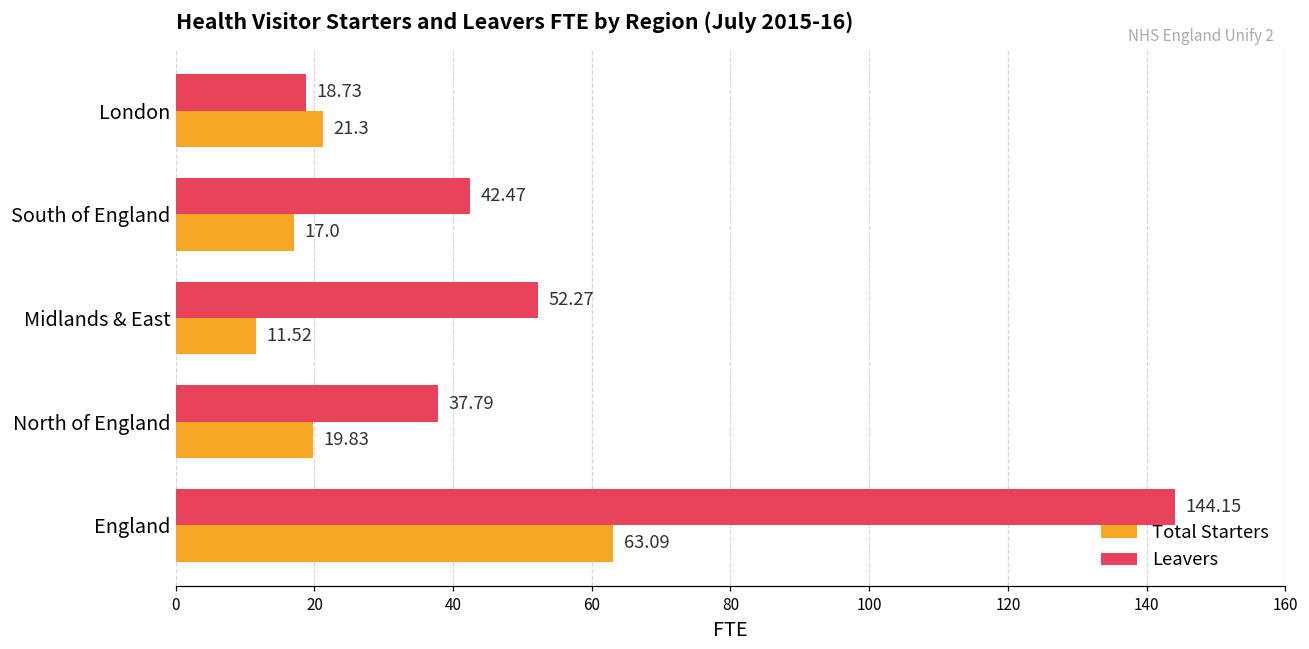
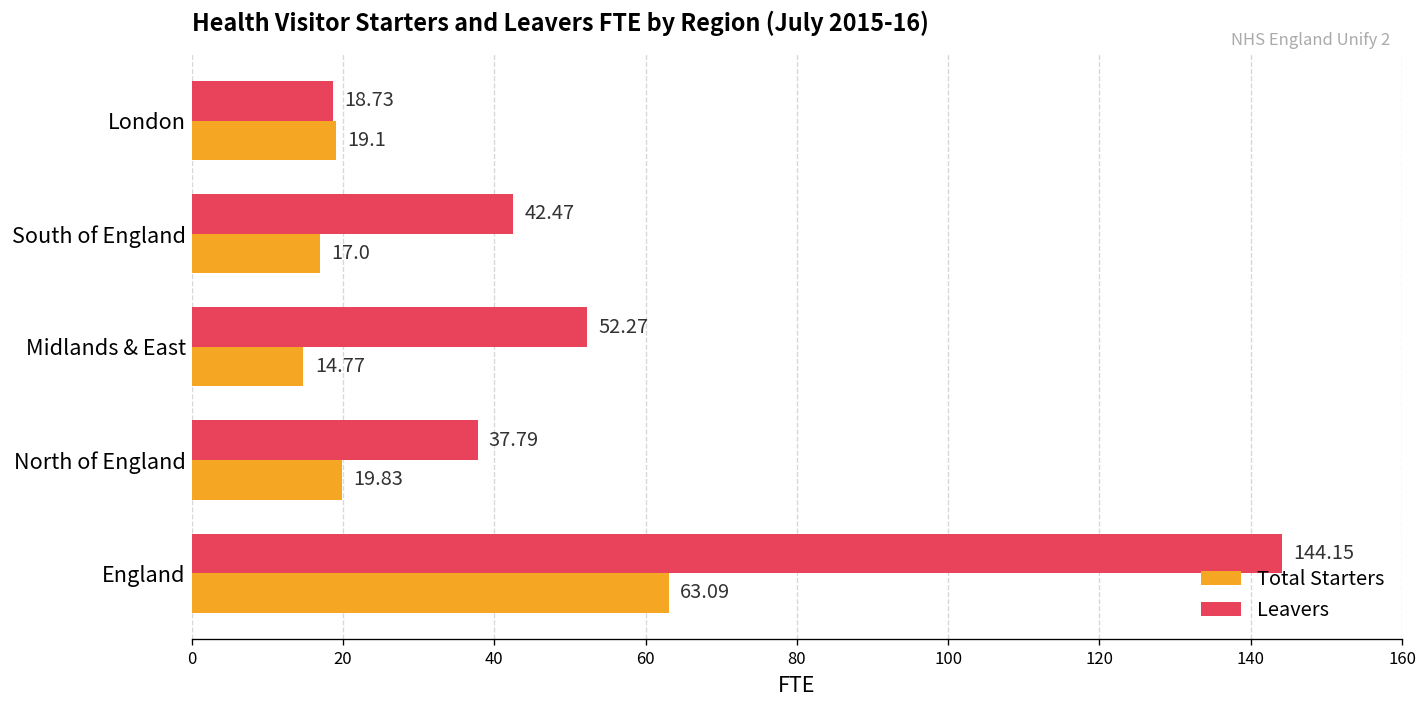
Total Starters, London: 21.3 -> 19.1
Total Starters, Midlands & East: 11.52 -> 14.77
